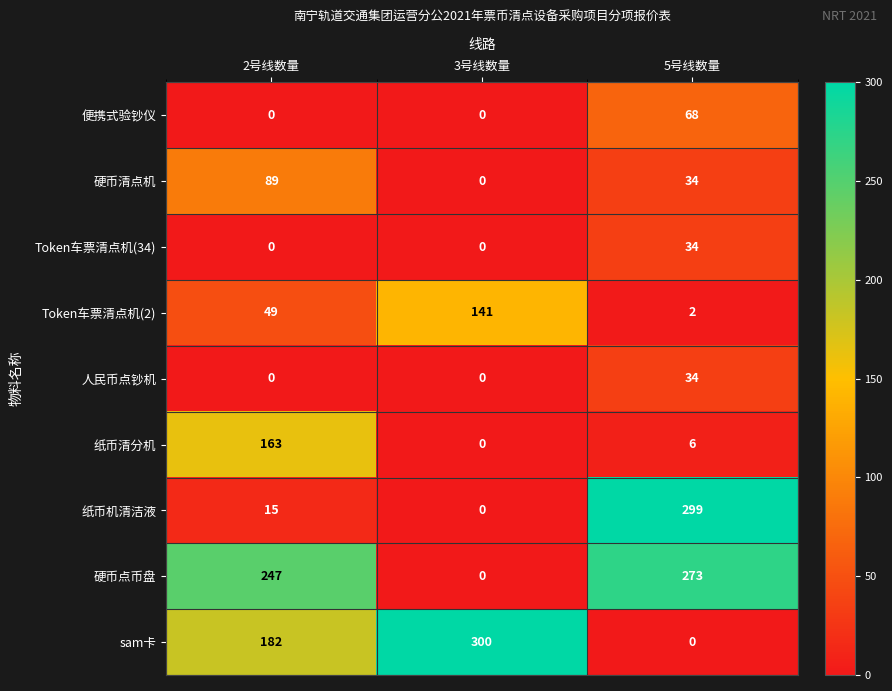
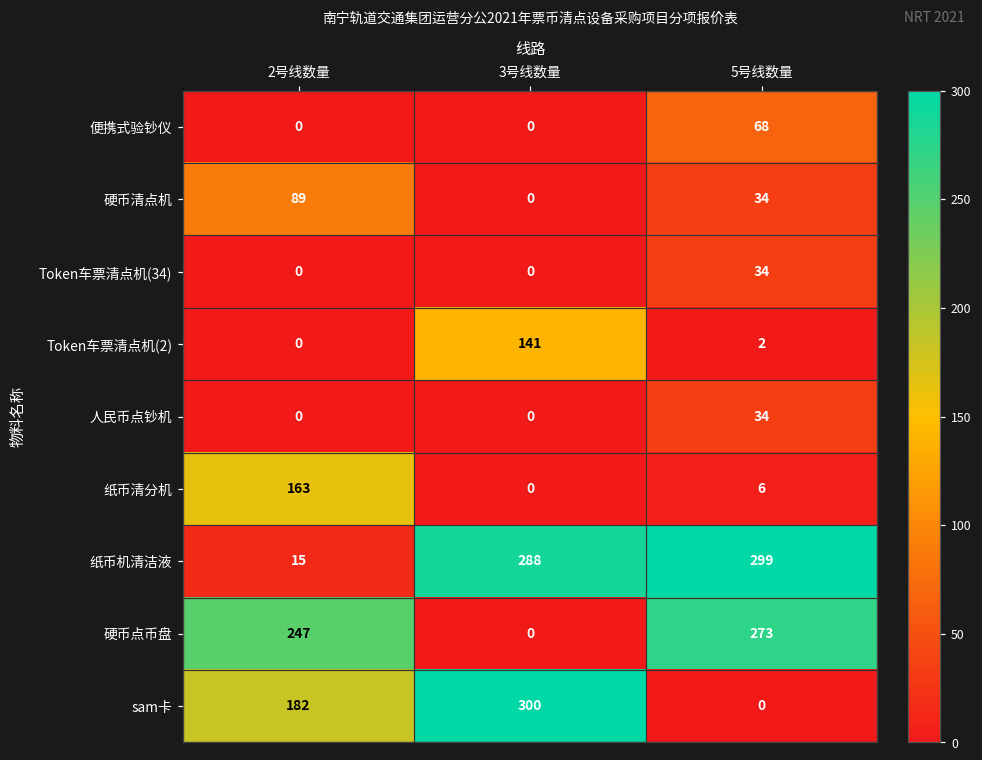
Token车票清点机(2), 2号线数量: 49 -> 0
纸币机清洁液, 3号线数量: 0 -> 288
